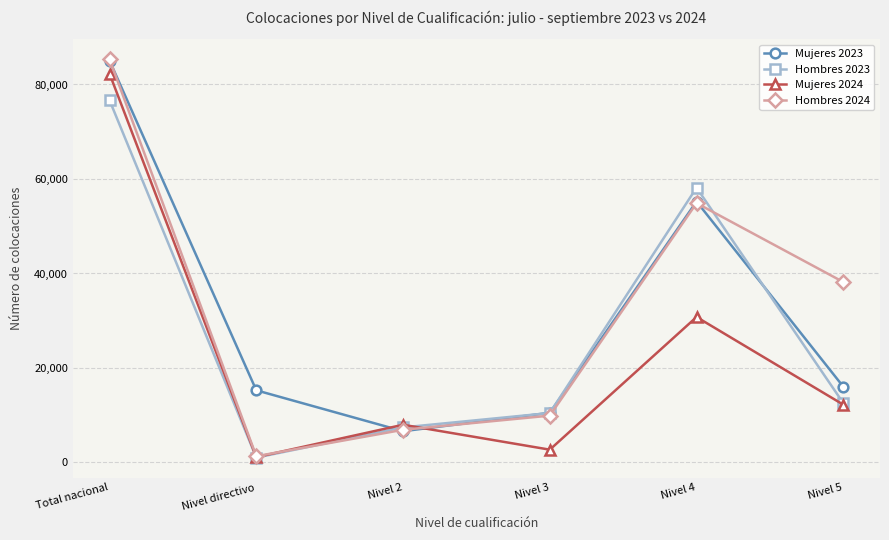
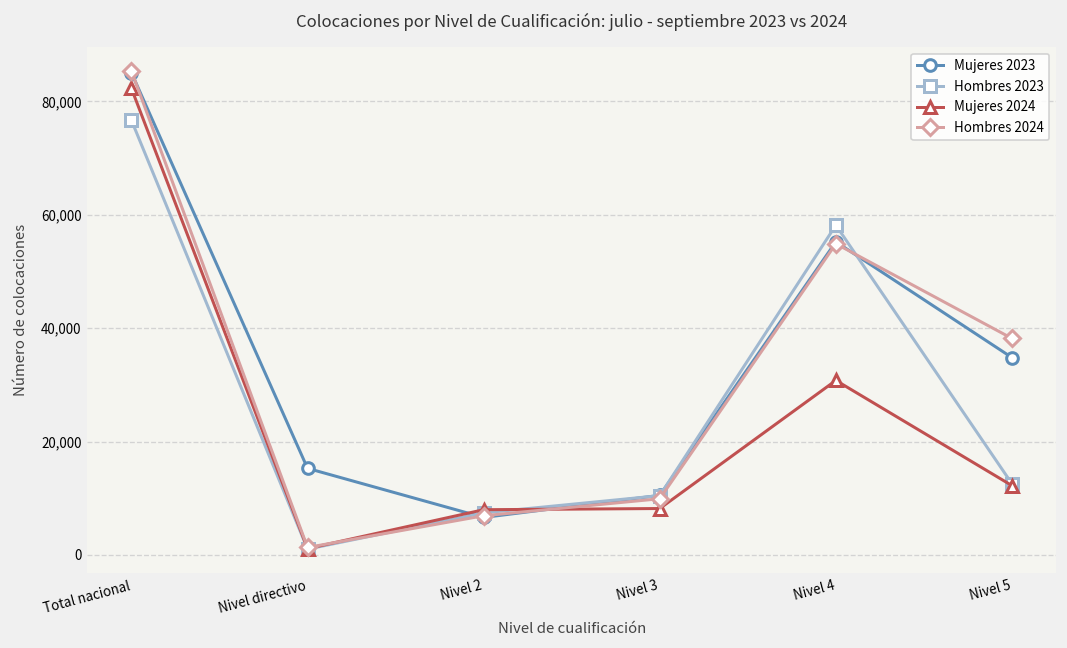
Mujeres 2024, Nivel 3: 3,000 -> 8,000
Mujeres 2023, Nivel 5: 16,000 -> 35,000
